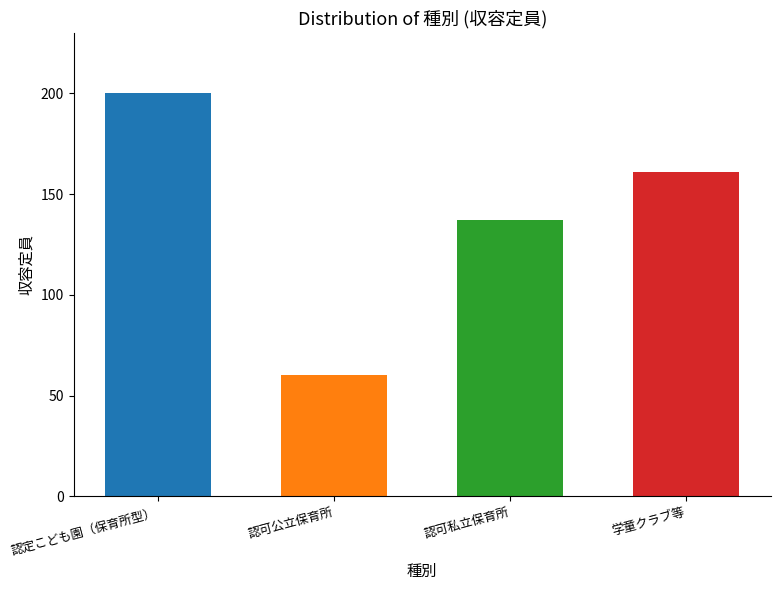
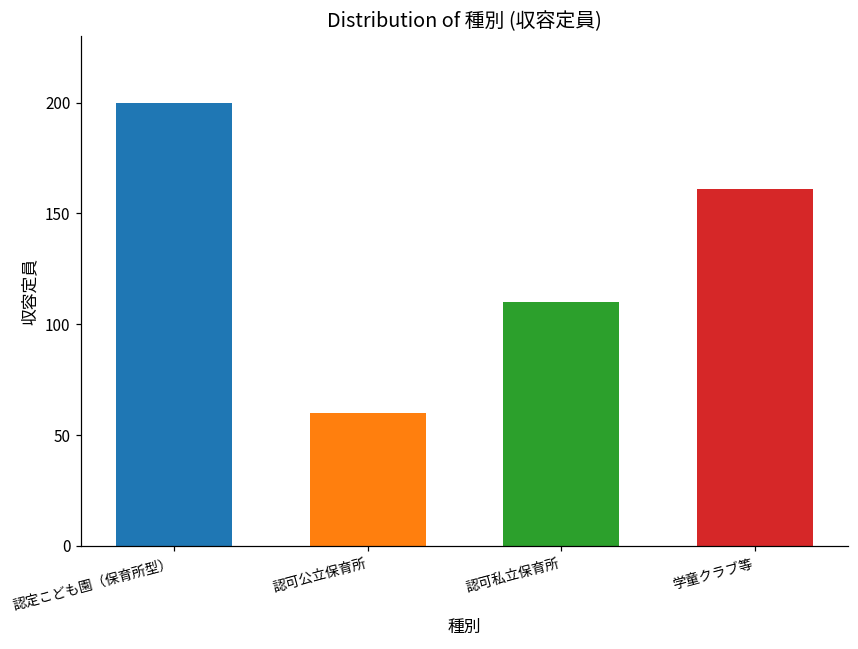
認可私立保育所: 137 -> 110
